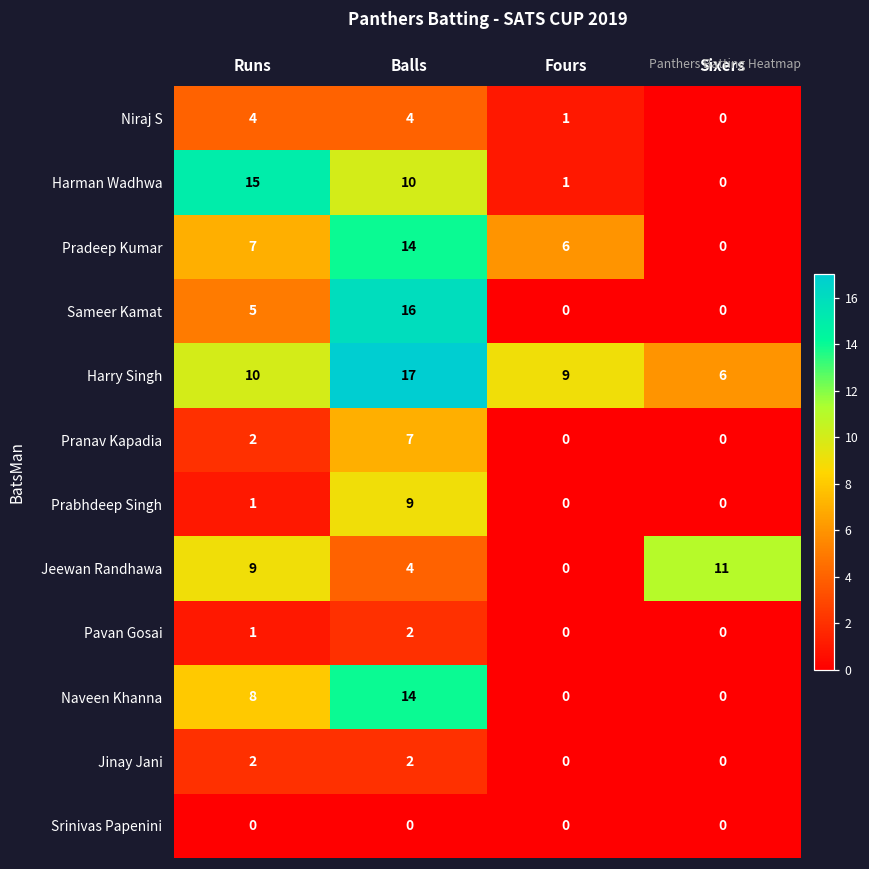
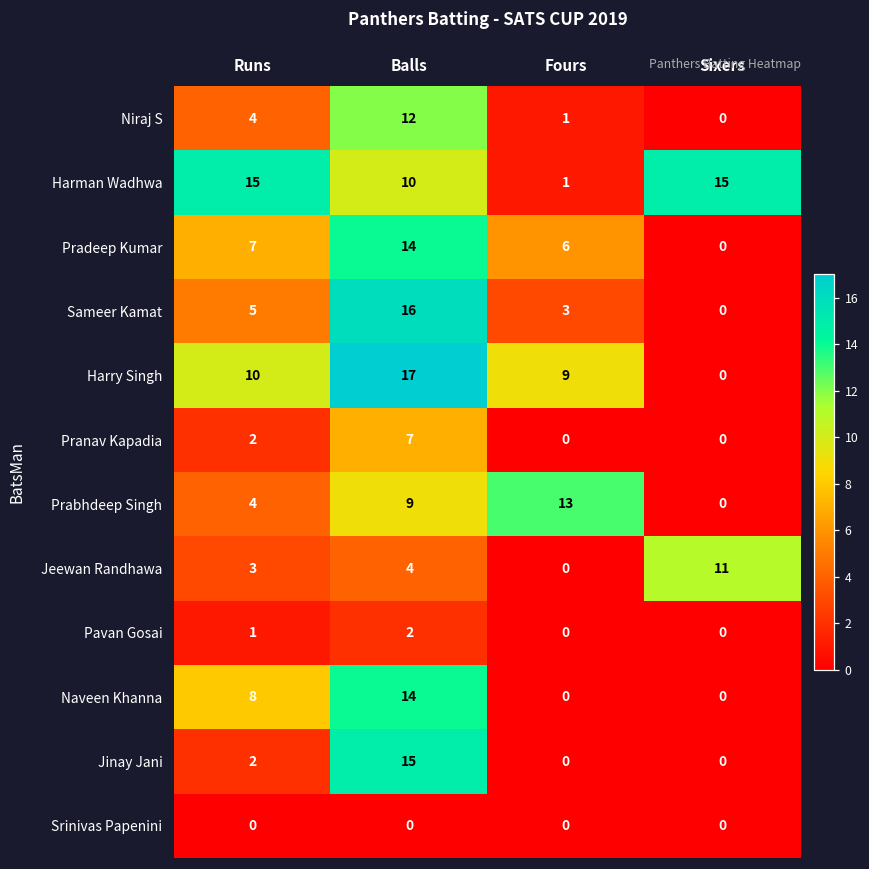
Niraj S, Balls: 4 -> 12
Harman Wadhwa, Sixers: 0 -> 15
Sameer Kamat, Fours: 0 -> 3
Harry Singh, Sixers: 6 -> 0
Prabhdeep Singh, Runs: 1 -> 4
Prabhdeep Singh, Fours: 0 -> 13
Jeewan Randhawa, Runs: 9 -> 3
Jinay Jani, Balls: 2 -> 15
